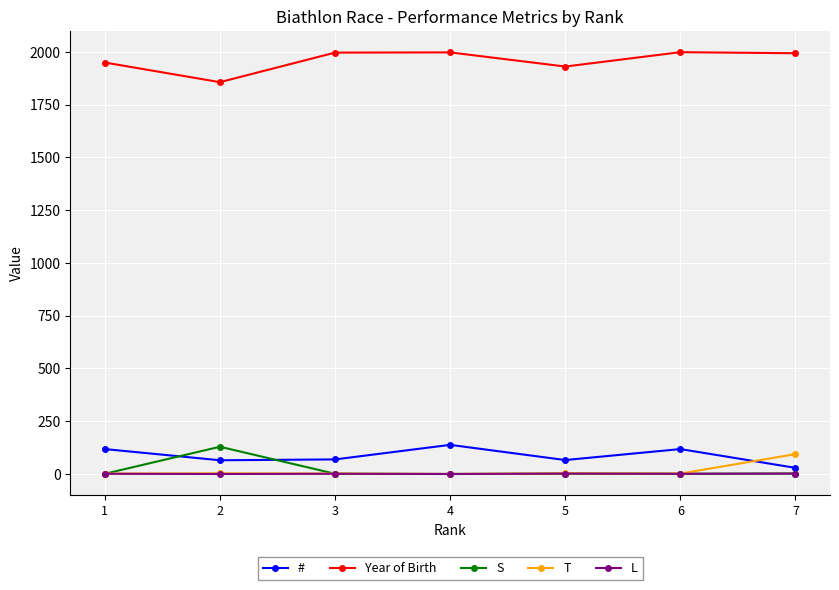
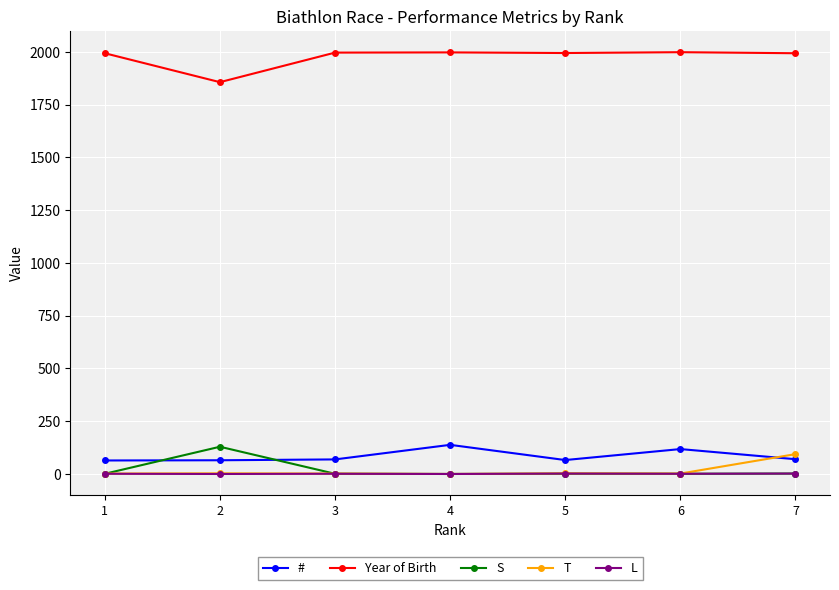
#, 1: 120 -> 60
Year of Birth, 1: 1950 -> 1990
Year of Birth, 5: 1930 -> 1990
#, 7: 30 -> 70
